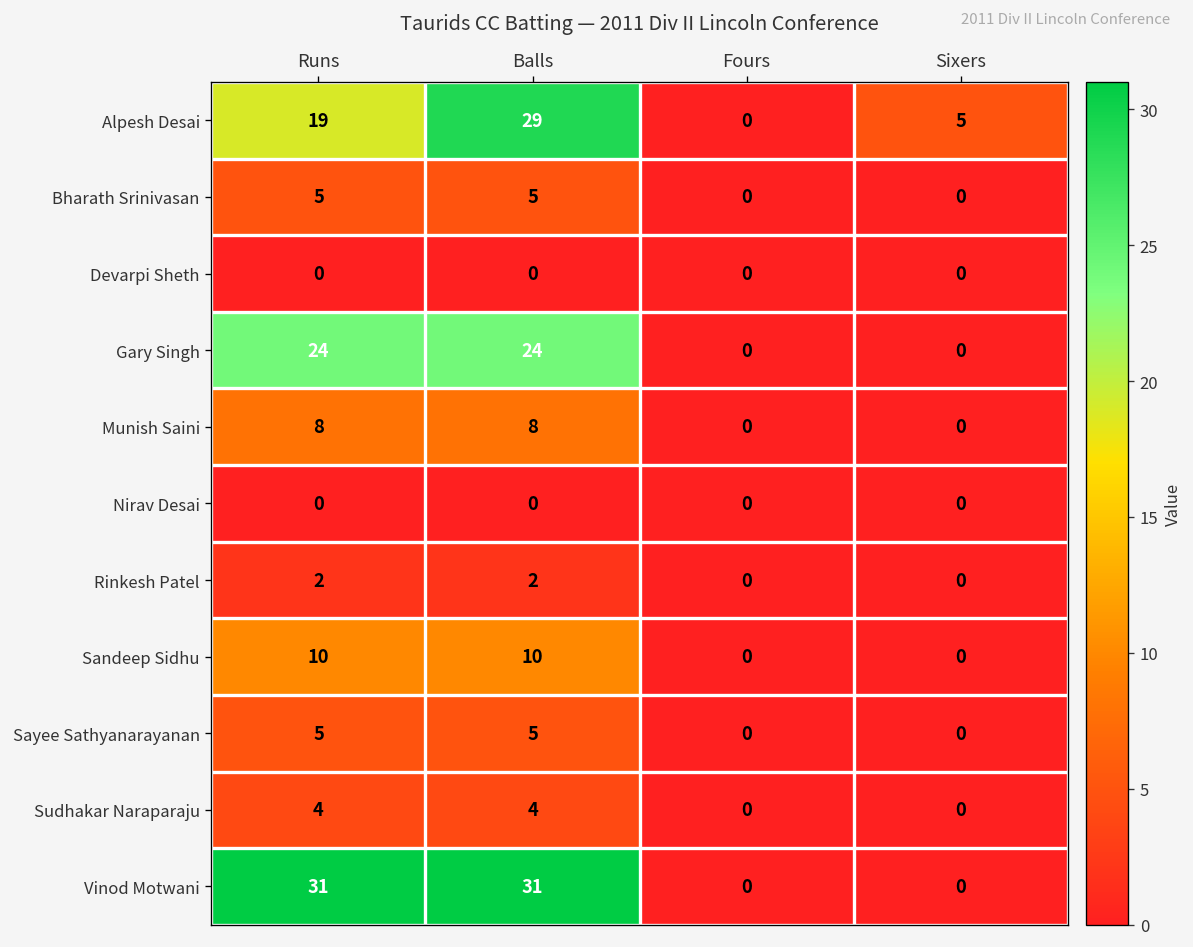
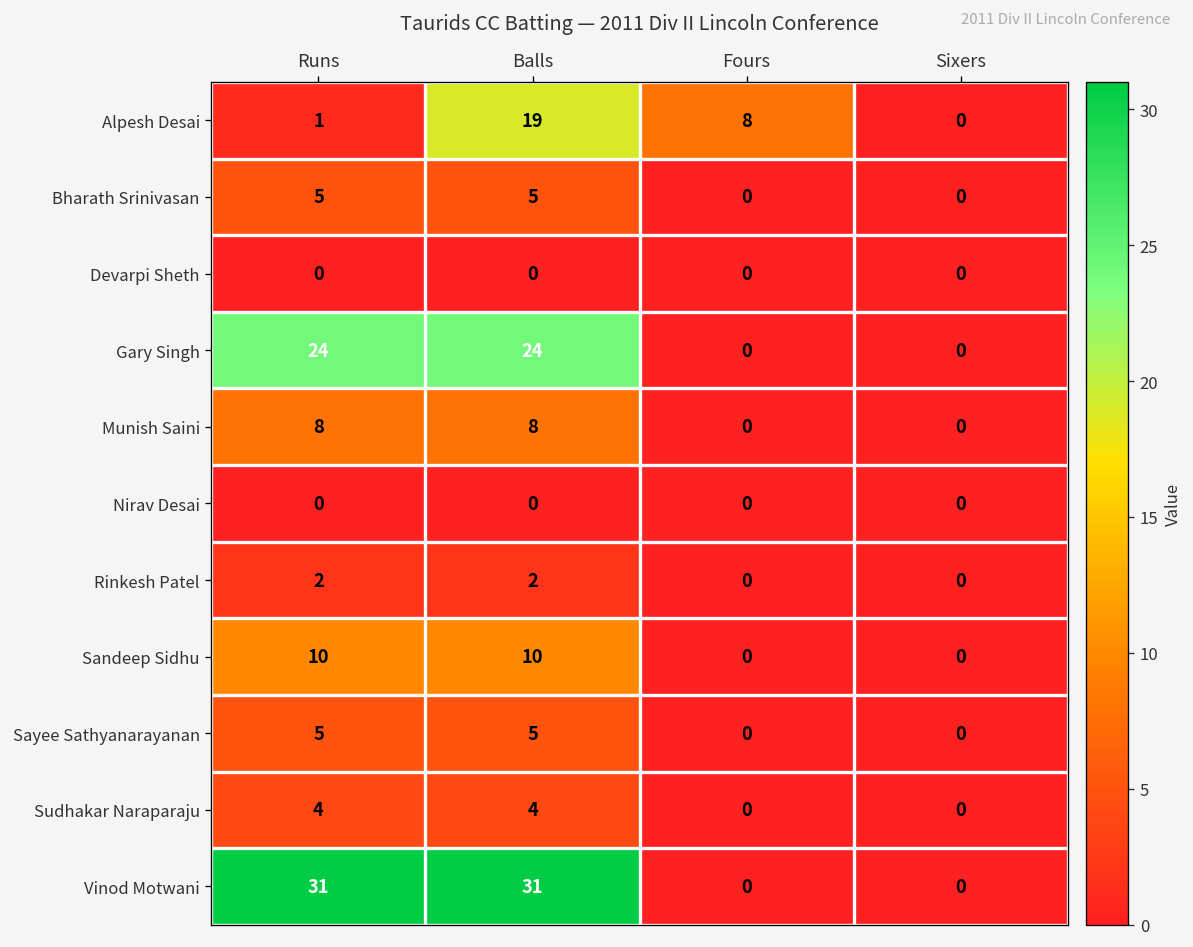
Alpesh Desai, Runs: 19 -> 1
Alpesh Desai, Balls: 29 -> 19
Alpesh Desai, Fours: 0 -> 8
Alpesh Desai, Sixers: 5 -> 0
